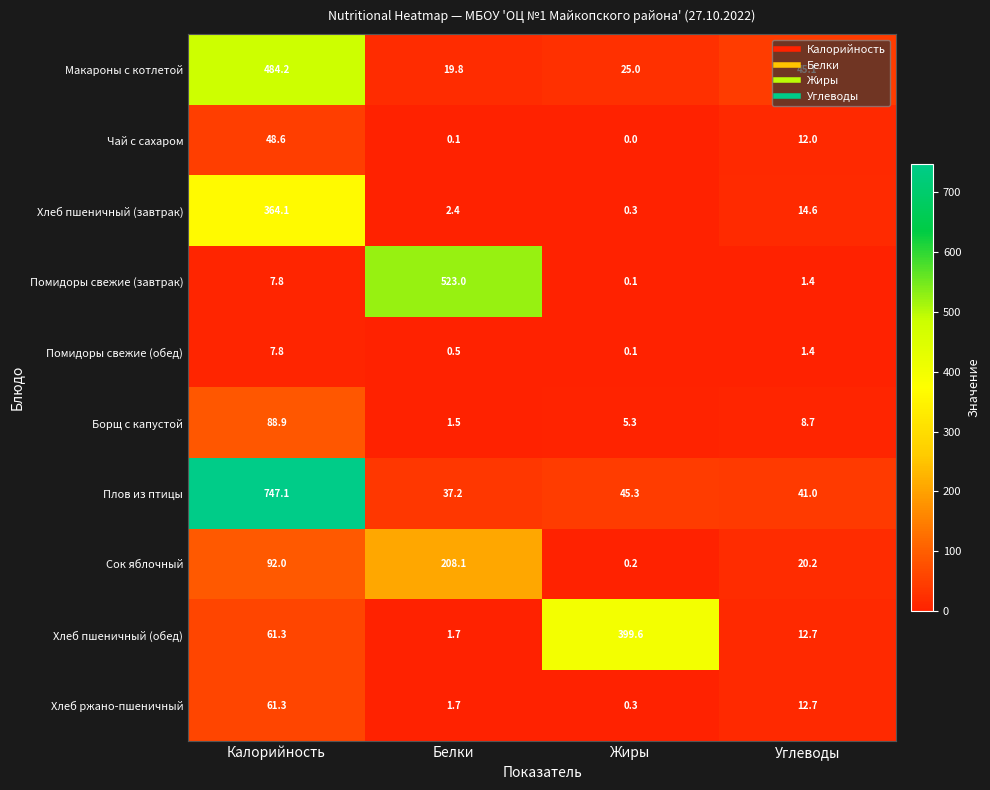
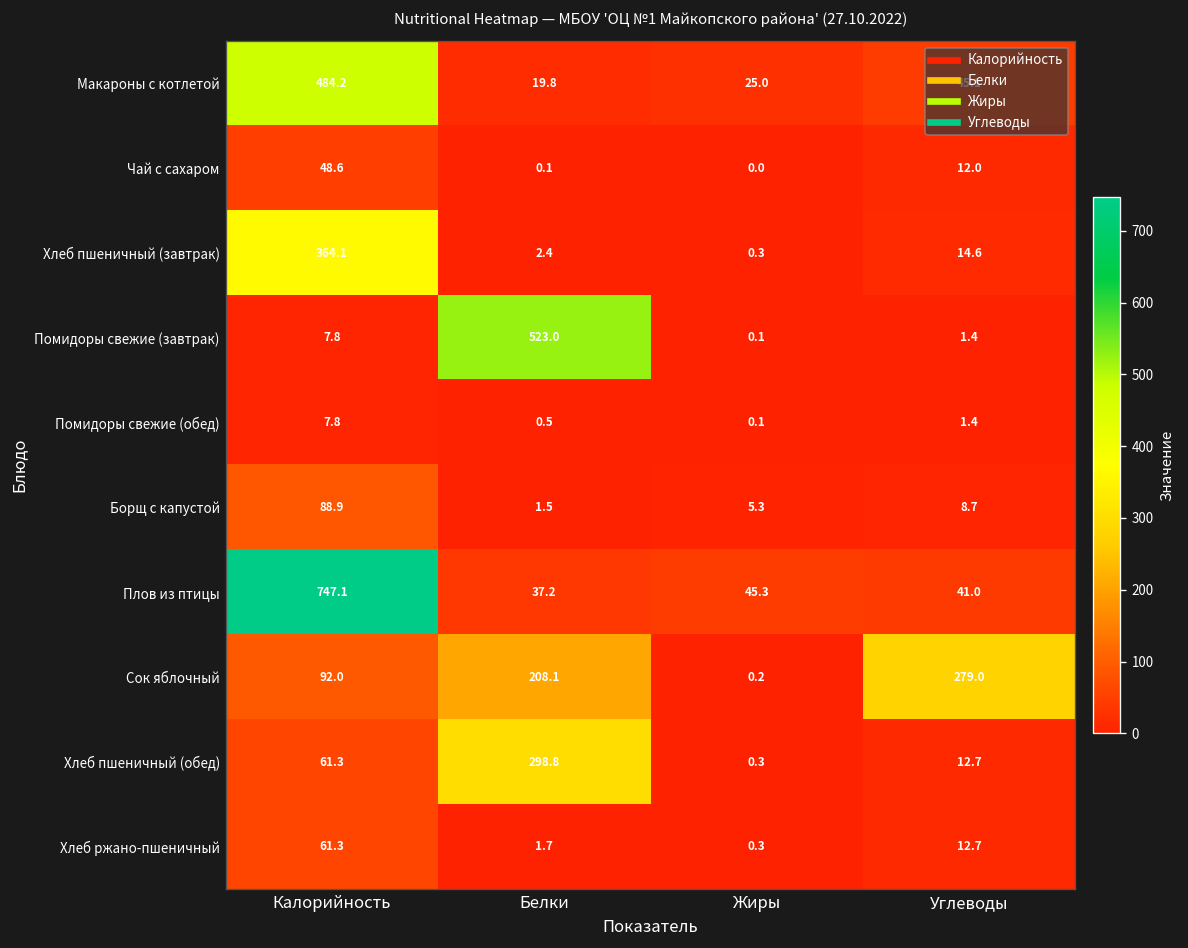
Сок яблочный, Углеводы: 20.2 -> 279.0
Хлеб пшеничный (обед), Белки: 1.7 -> 298.8
Хлеб пшеничный (обед), Жиры: 399.6 -> 0.3
